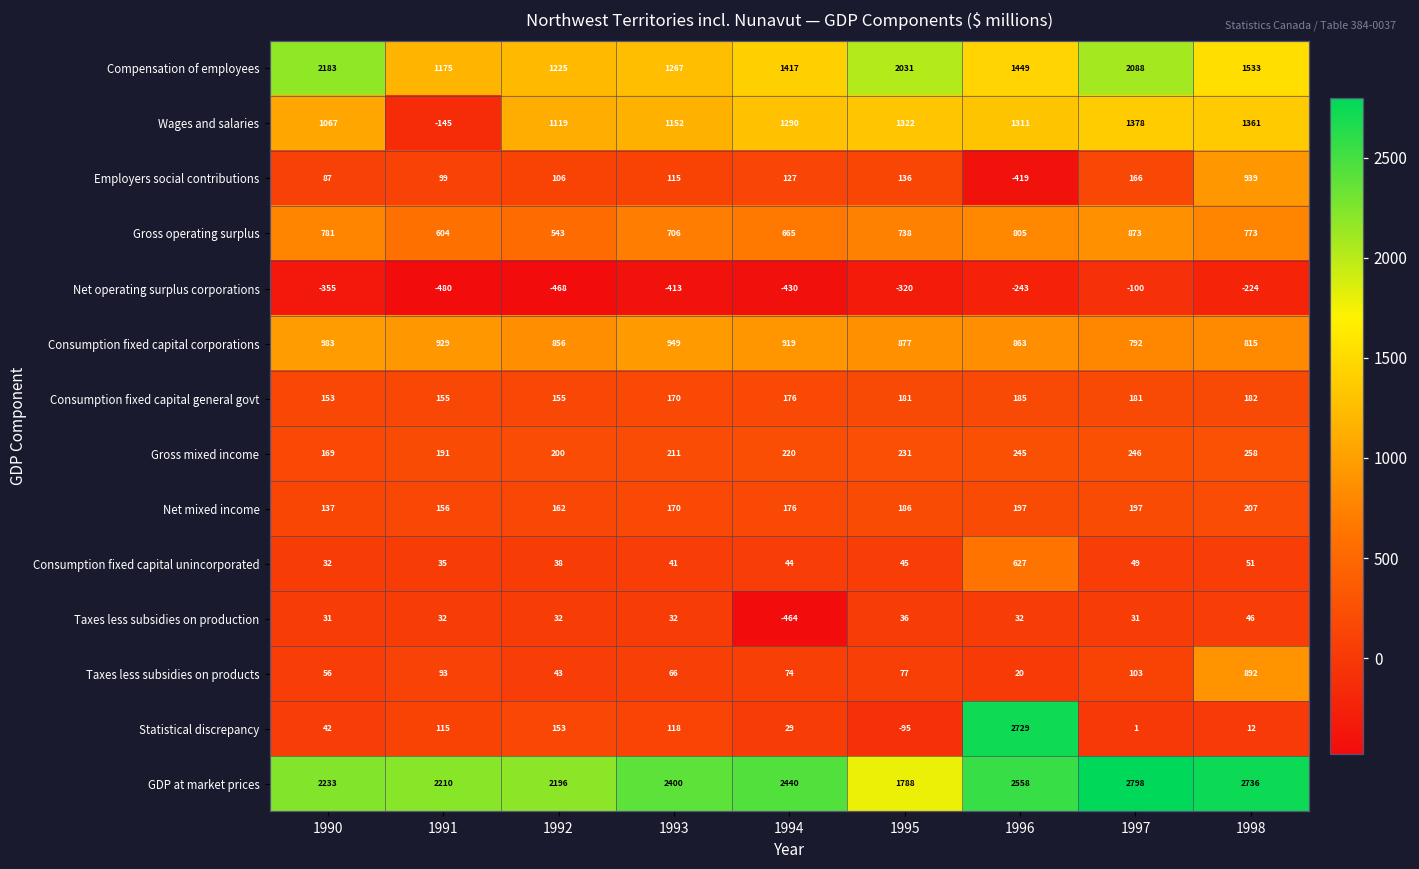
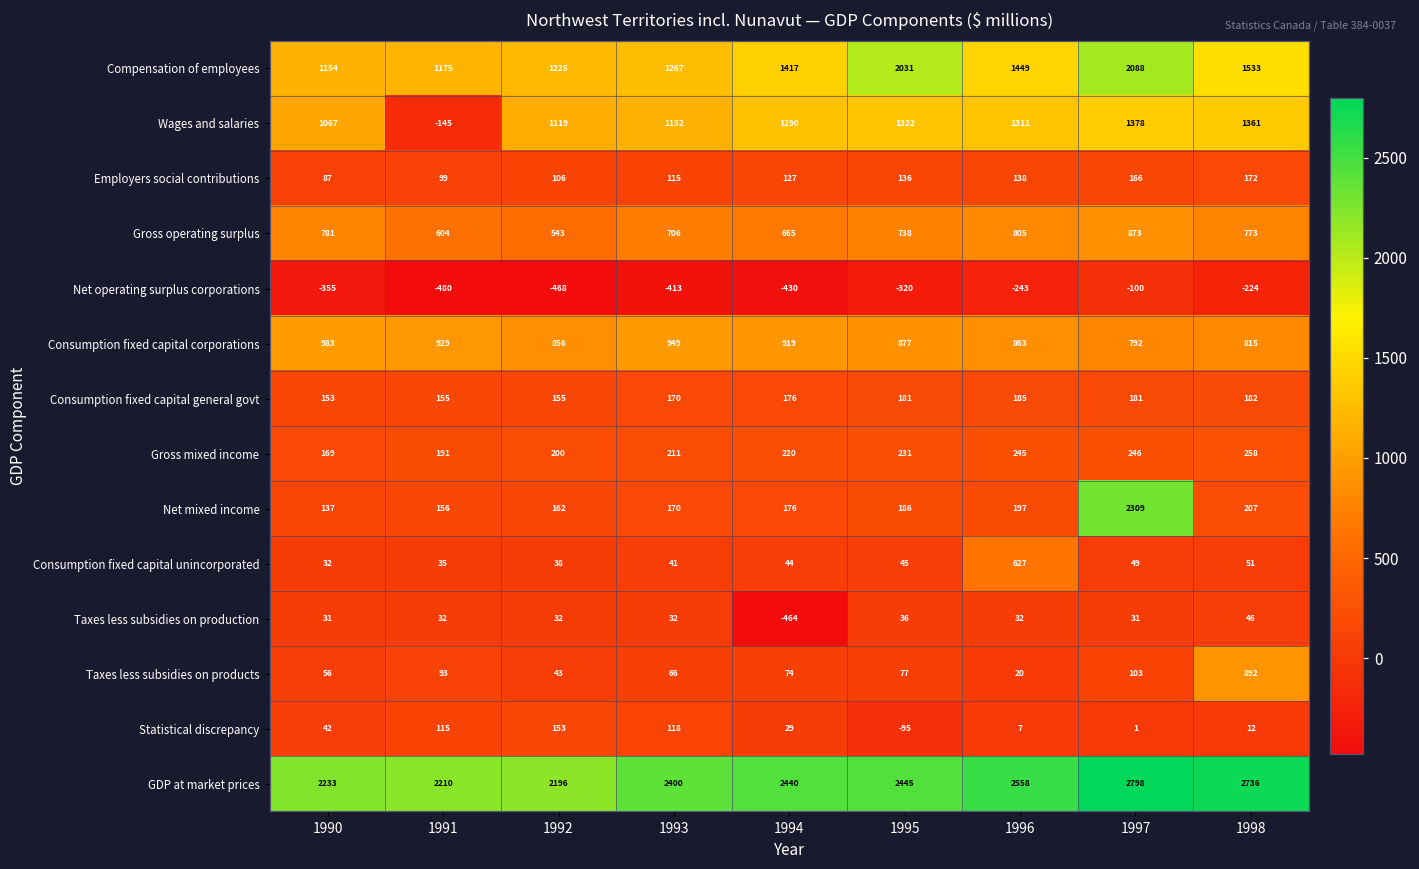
Compensation of employees, 1990: 2183 -> 1154
Employers social contributions, 1996: -419 -> 138
Employers social contributions, 1998: 939 -> 172
Net mixed income, 1997: 197 -> 2309
Statistical discrepancy, 1996: 2729 -> 7
GDP at market prices, 1995: 1788 -> 2445
